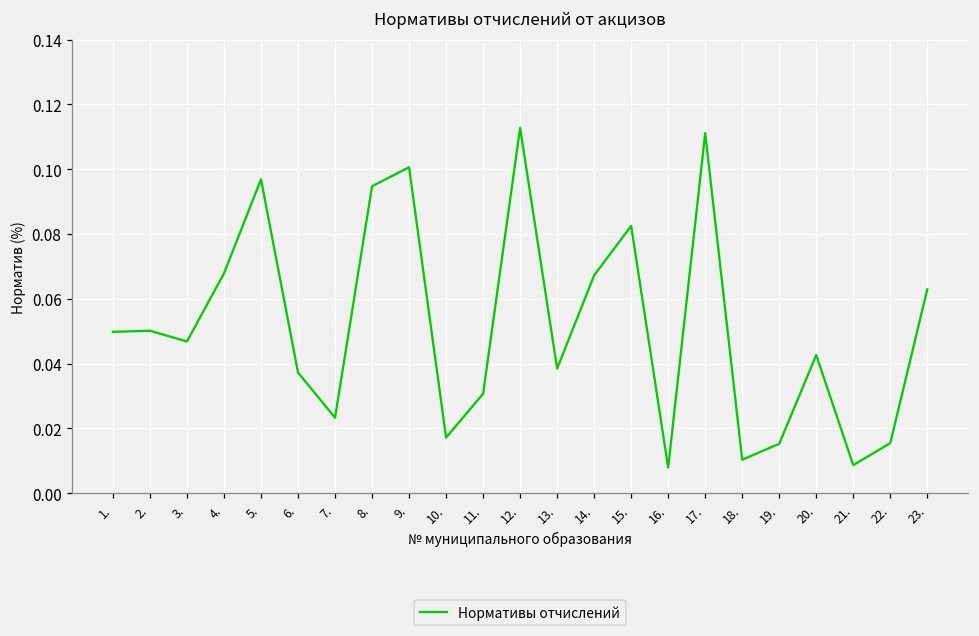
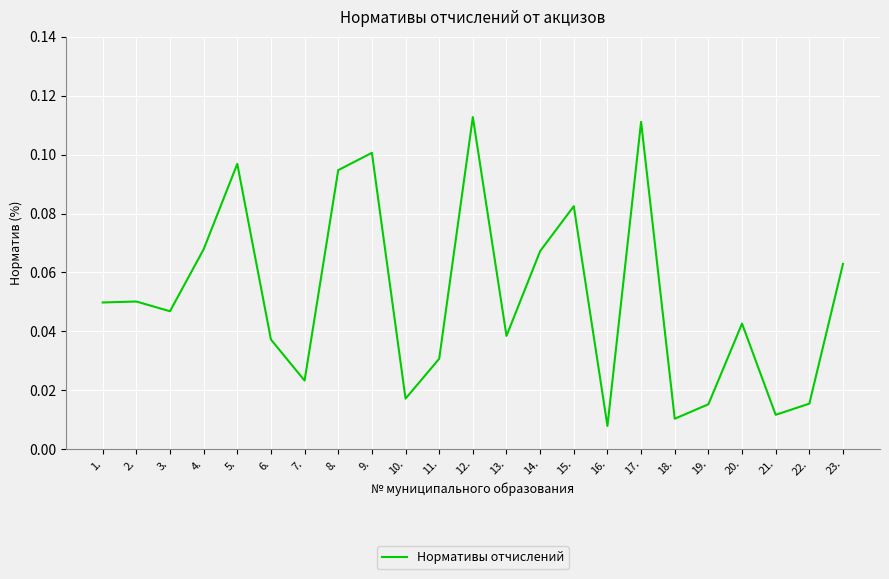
21.: 0.009 -> 0.012
